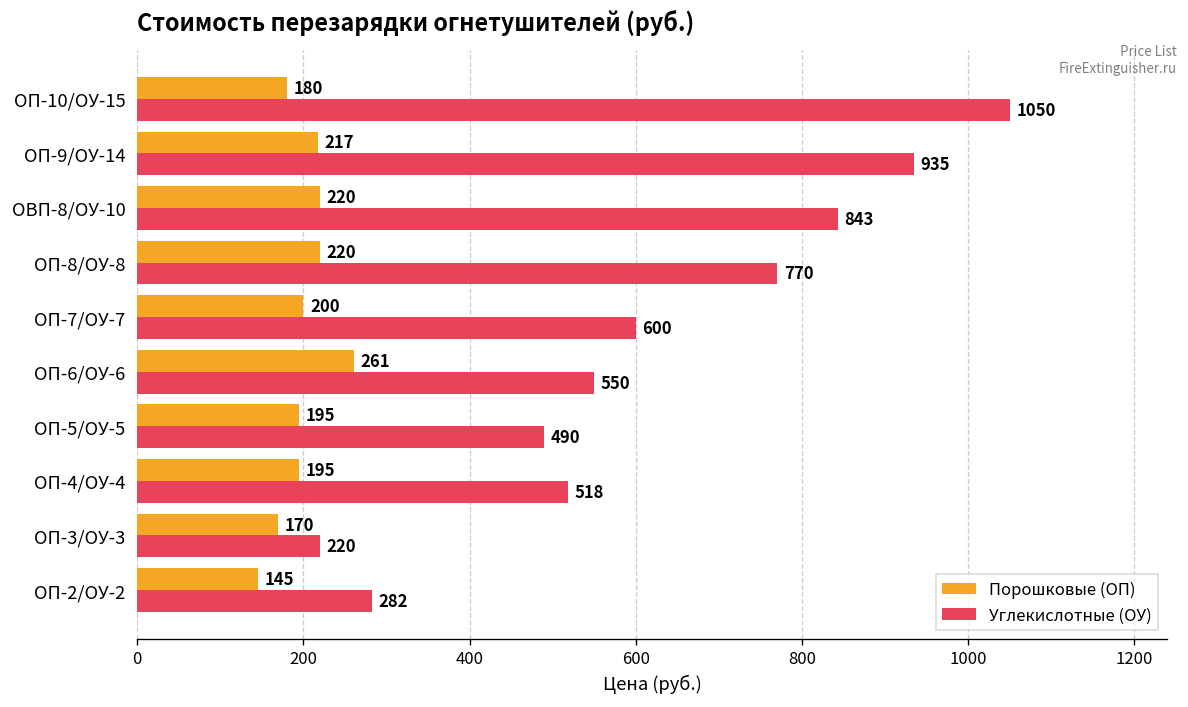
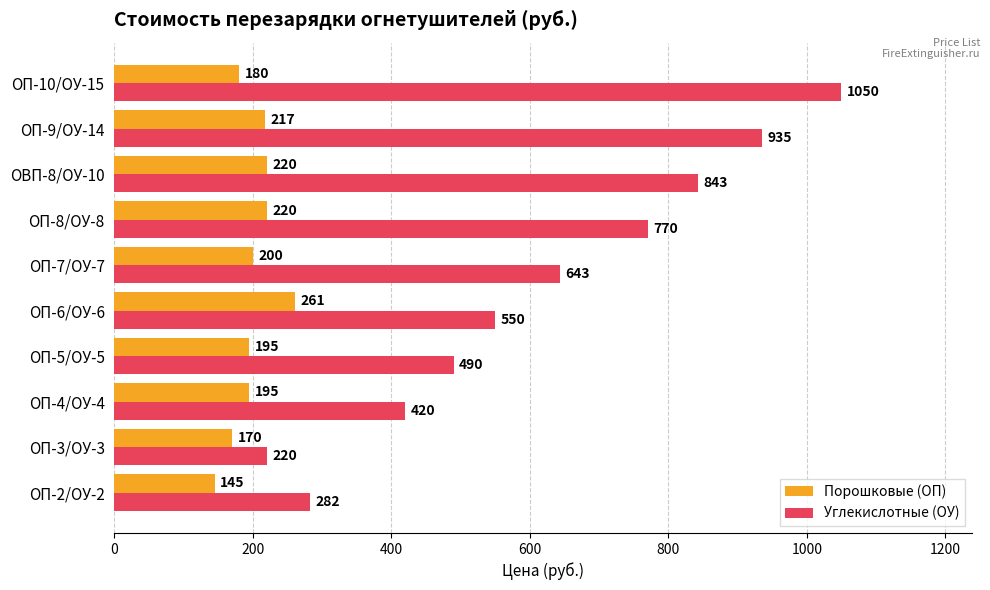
Углекислотные (ОУ), ОП-7/ОУ-7: 600 -> 643
Углекислотные (ОУ), ОП-4/ОУ-4: 518 -> 420
